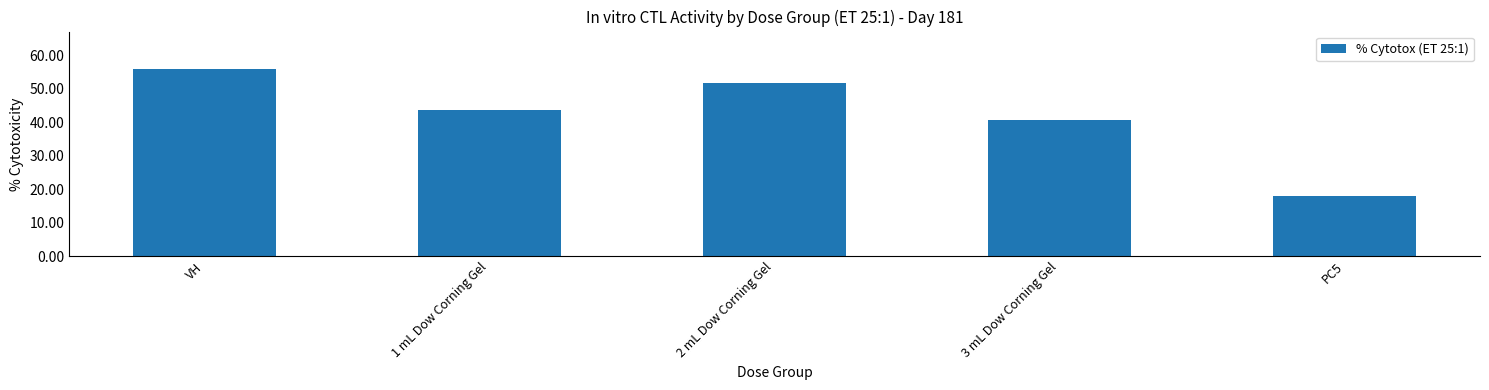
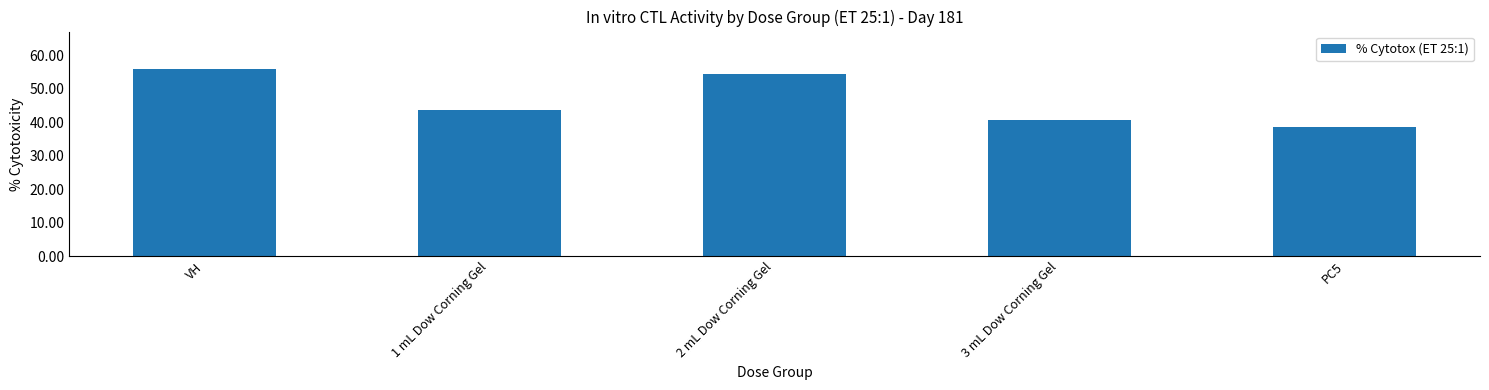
2 mL Dow Corning Gel: 52 -> 54
PC5: 18 -> 39
